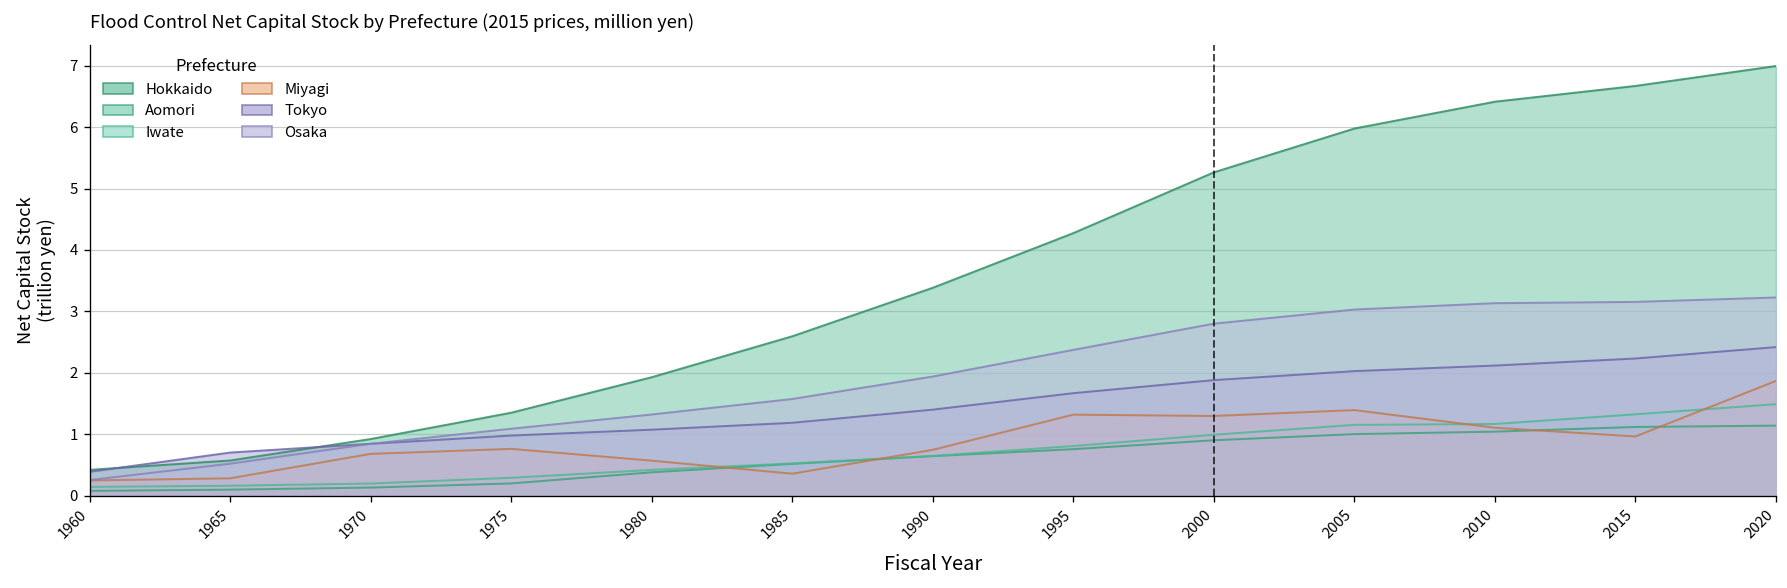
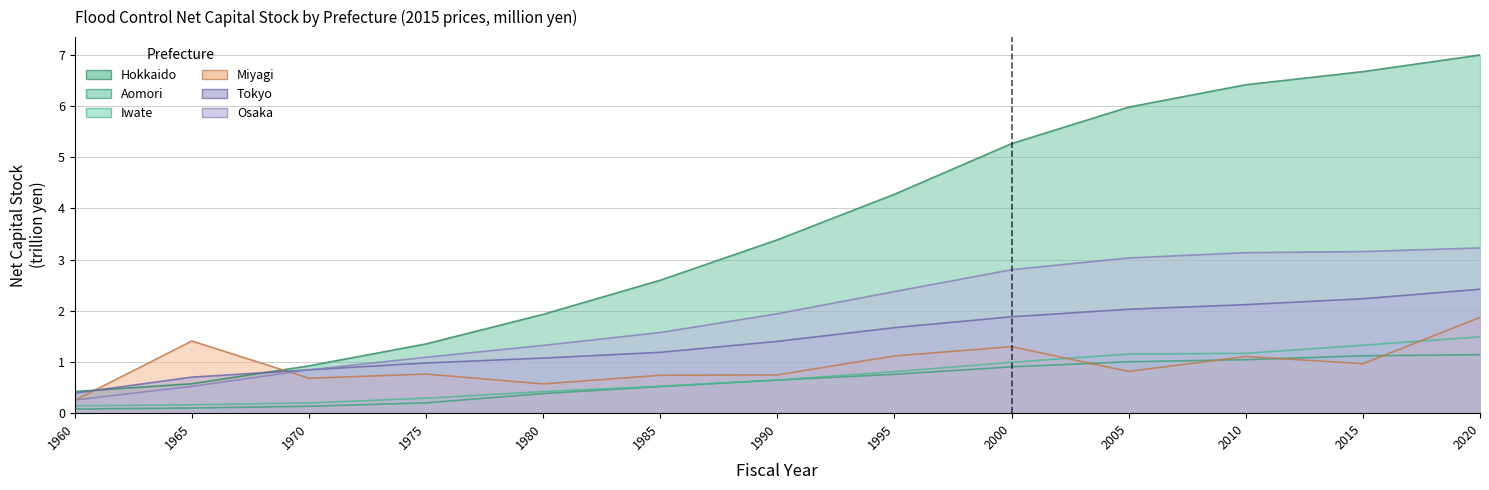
Miyagi, 1965: 0.3 -> 1.4
Miyagi, 1985: 0.4 -> 0.7
Miyagi, 1995: 1.3 -> 1.1
Miyagi, 2005: 1.4 -> 0.8
